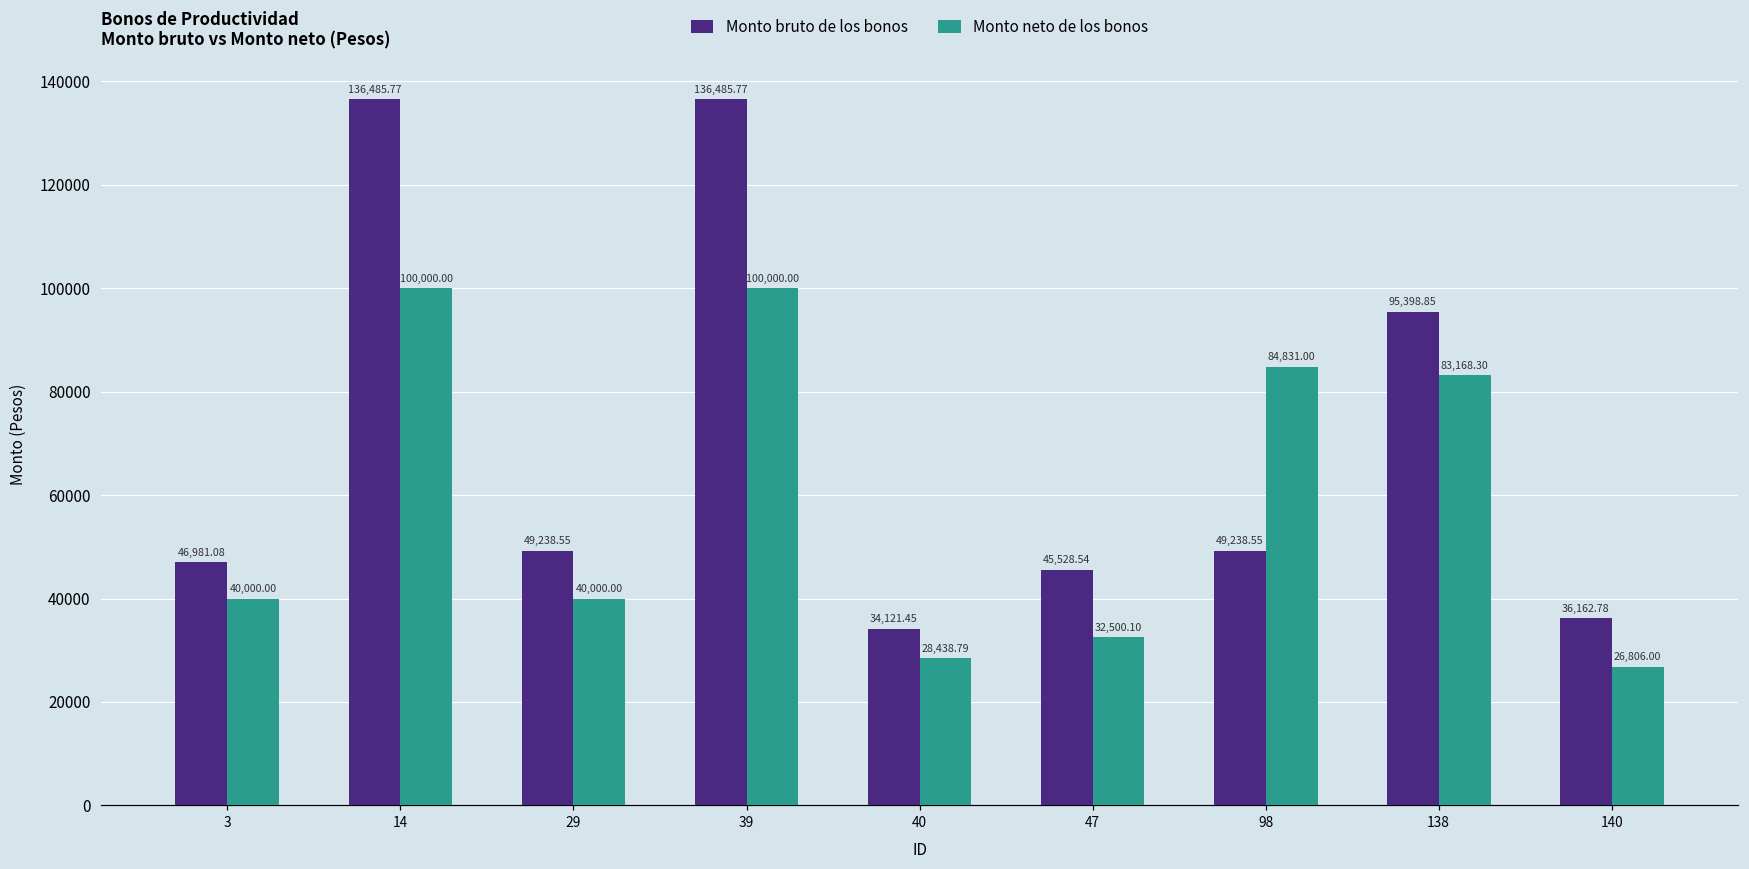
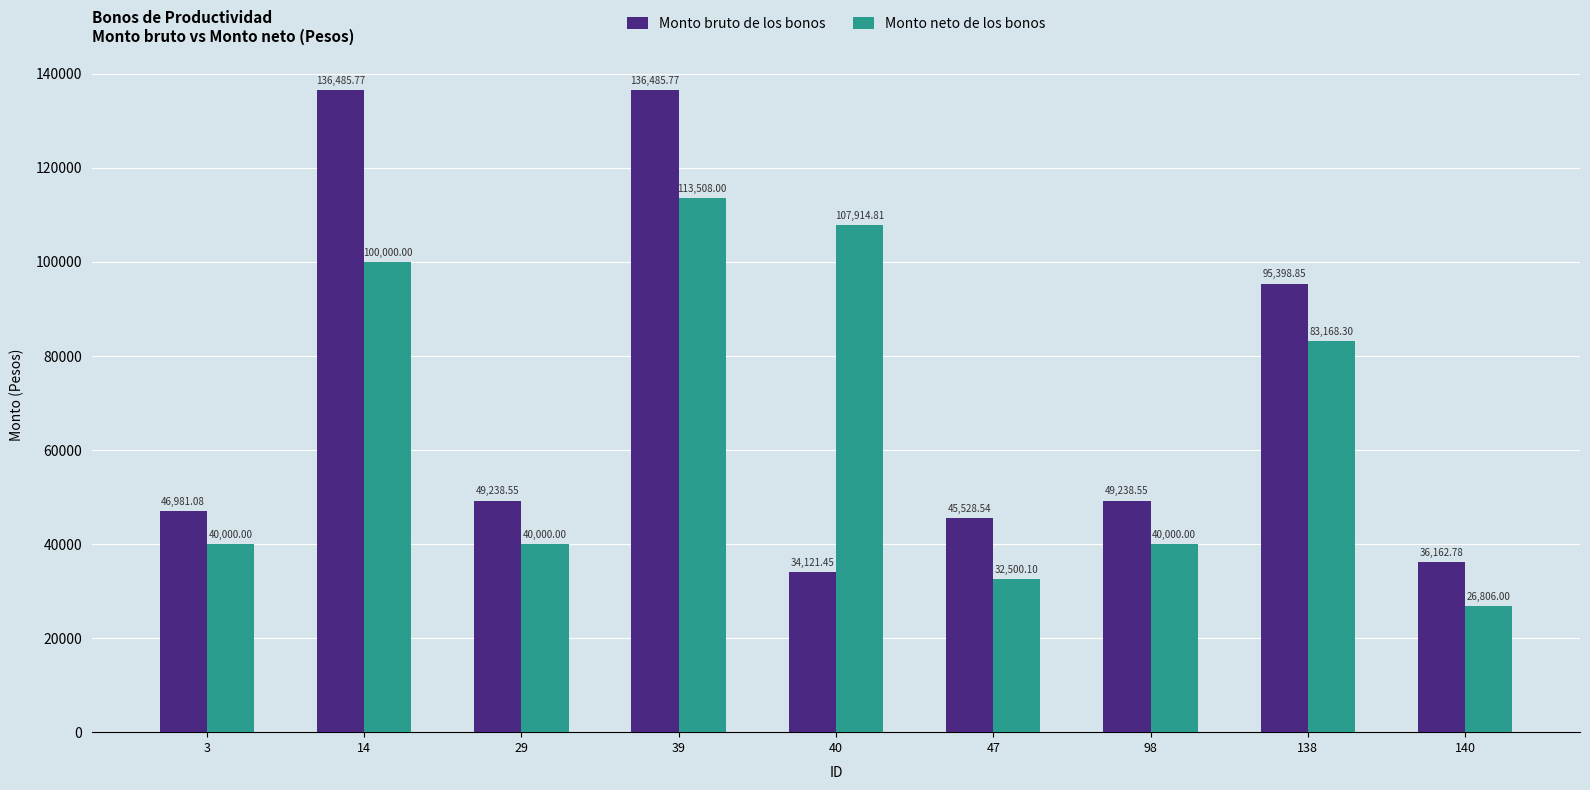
Monto neto de los bonos, 39: 100,000.00 -> 113,508.00
Monto neto de los bonos, 40: 28,438.79 -> 107,914.81
Monto neto de los bonos, 98: 84,831.00 -> 40,000.00
